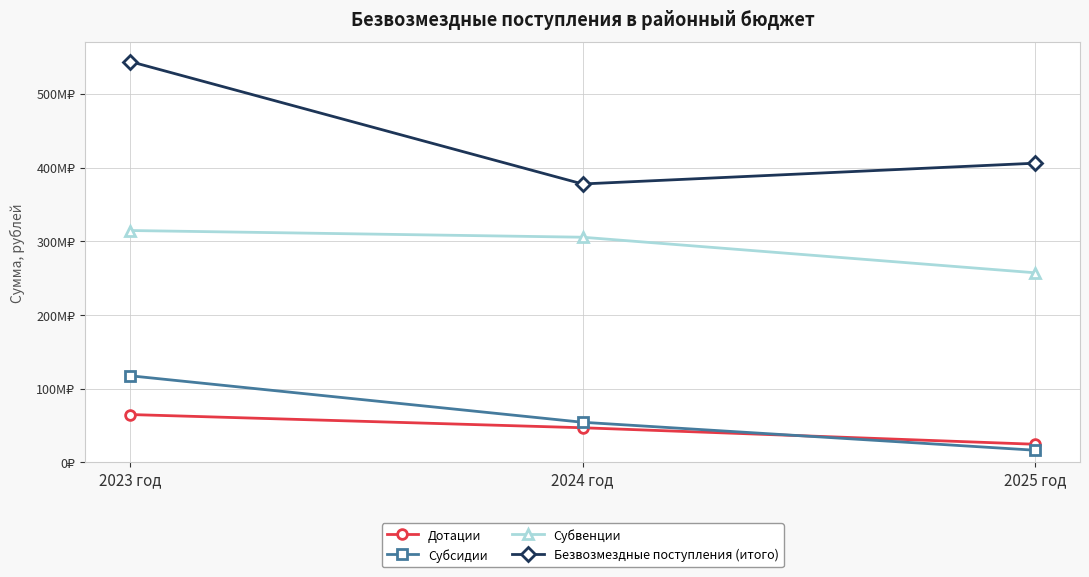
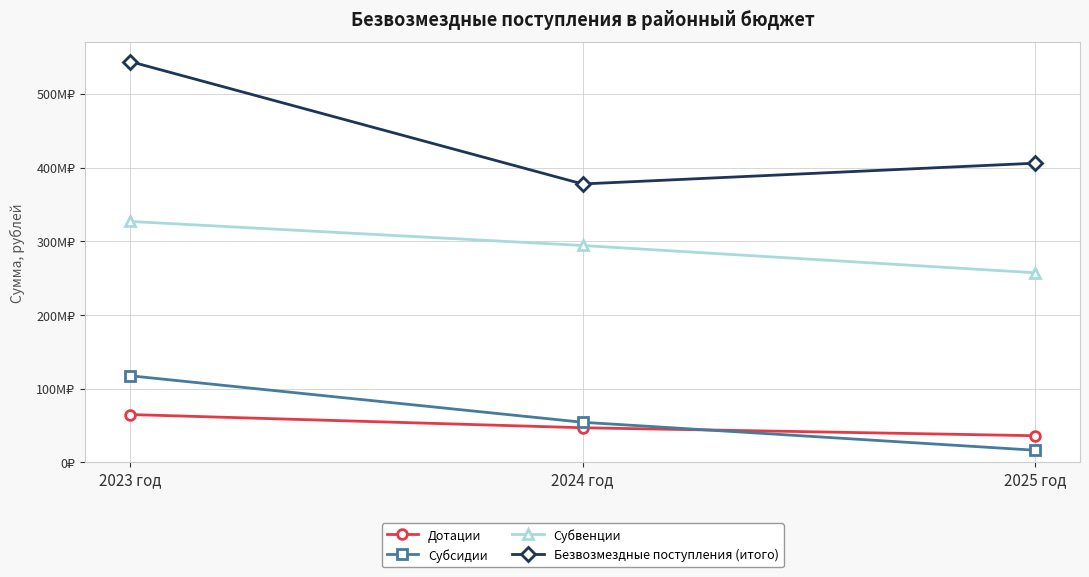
Субвенции, 2023 год: 310M₽ -> 330M₽
Субвенции, 2024 год: 310M₽ -> 290M₽
Дотации, 2025 год: 20M₽ -> 40M₽
